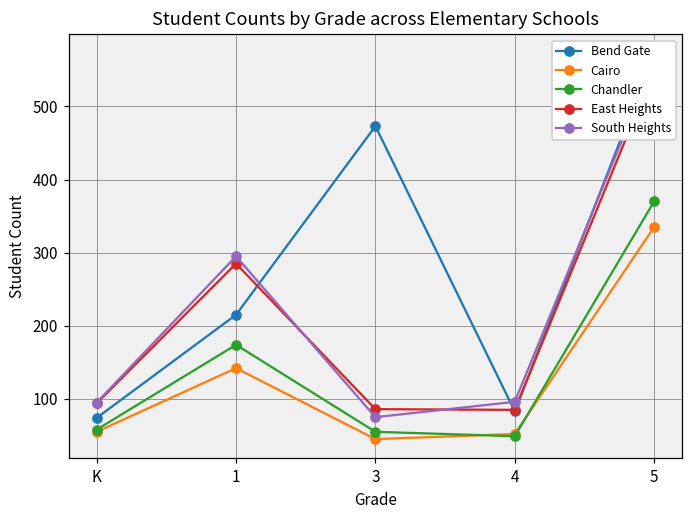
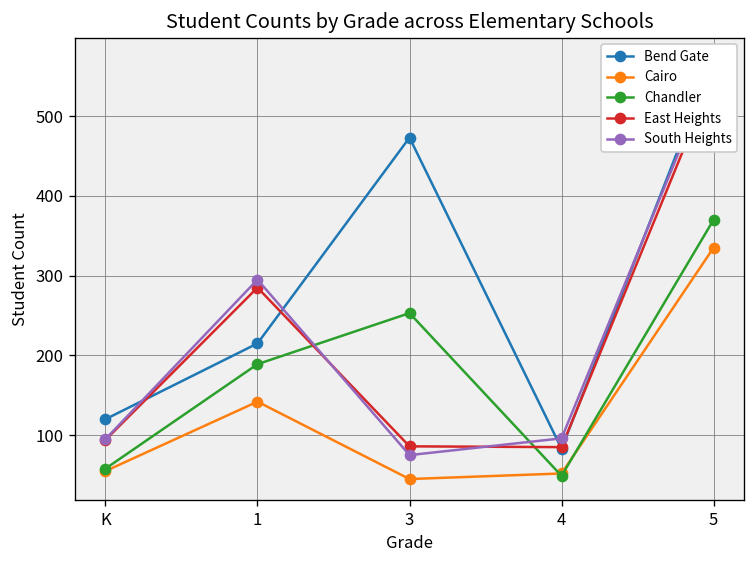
Bend Gate, K: 70 -> 120
Chandler, 1: 170 -> 190
Chandler, 3: 60 -> 250
